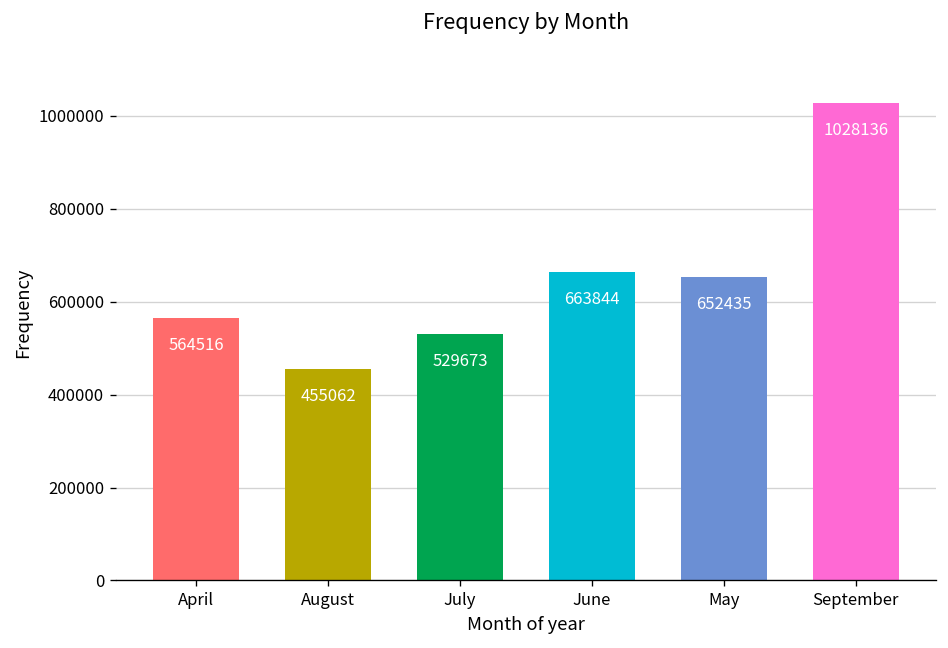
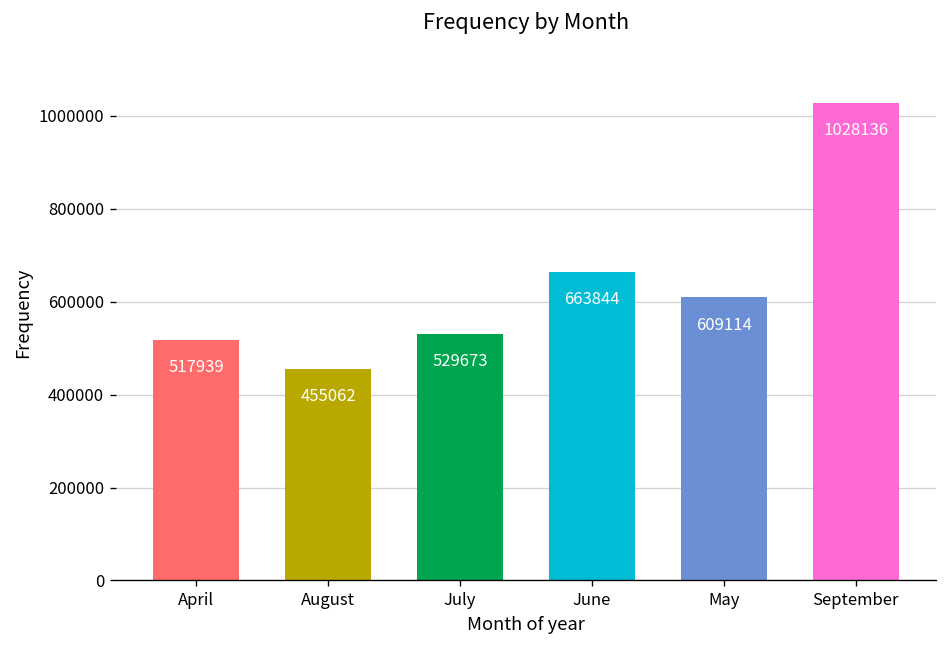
April: 564516 -> 517939
May: 652435 -> 609114
